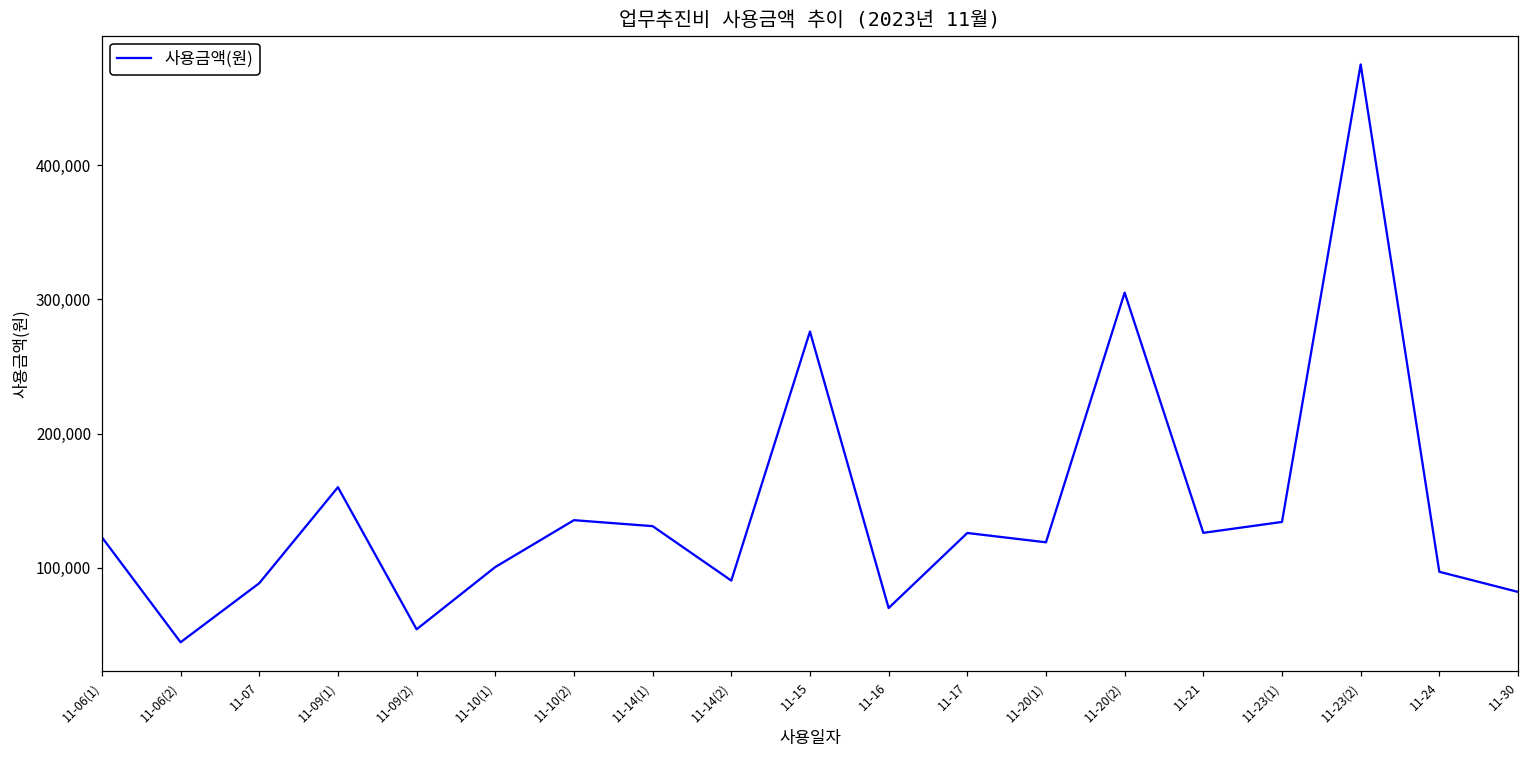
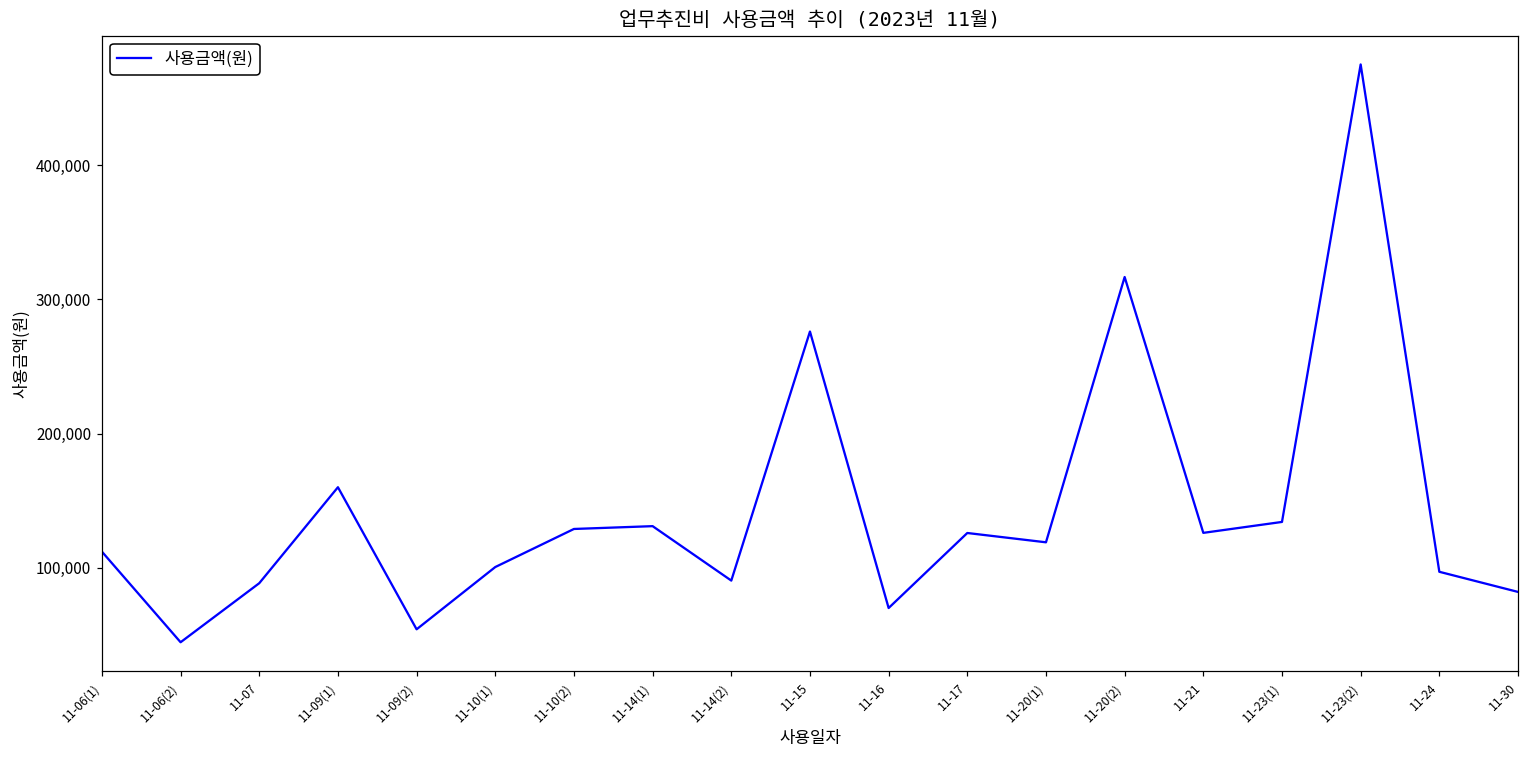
11-06(1): 123,000 -> 112,000
11-10(2): 135,000 -> 129,000
11-20(2): 305,000 -> 317,000
